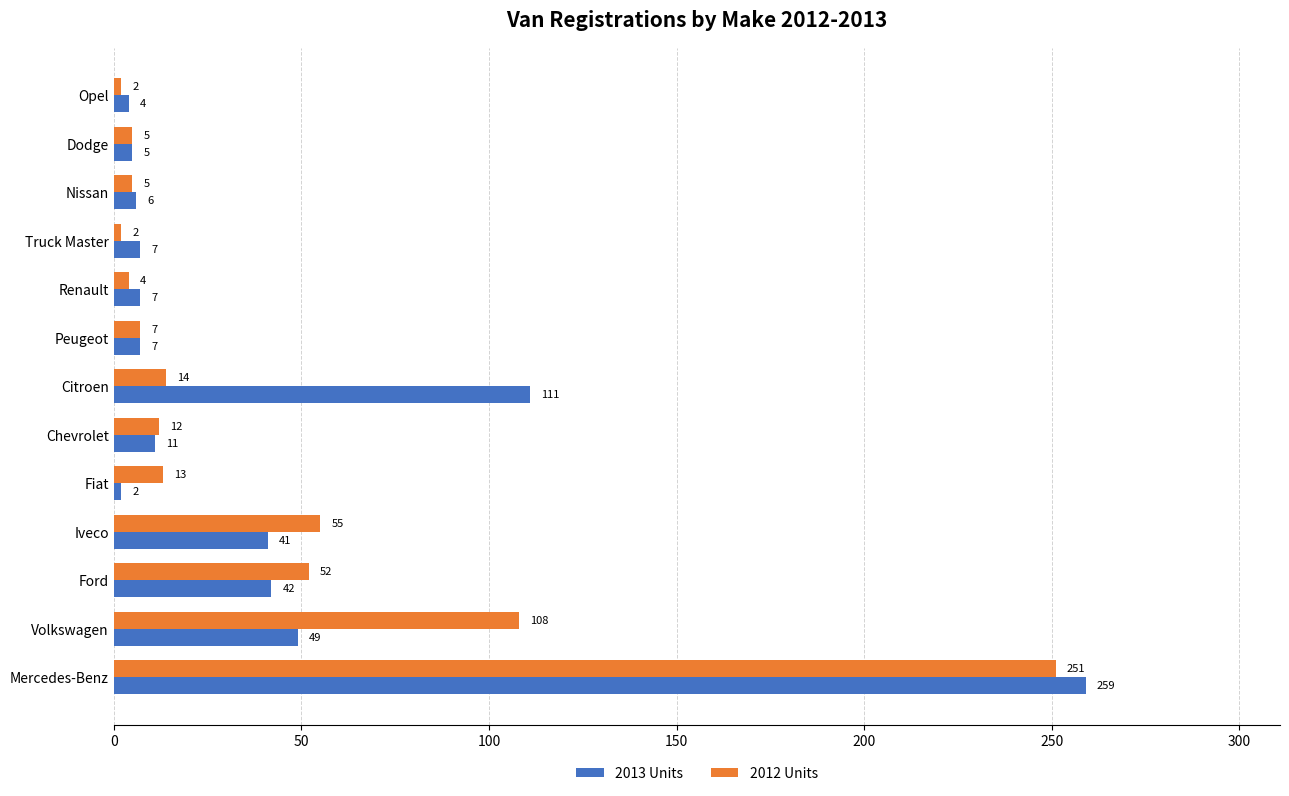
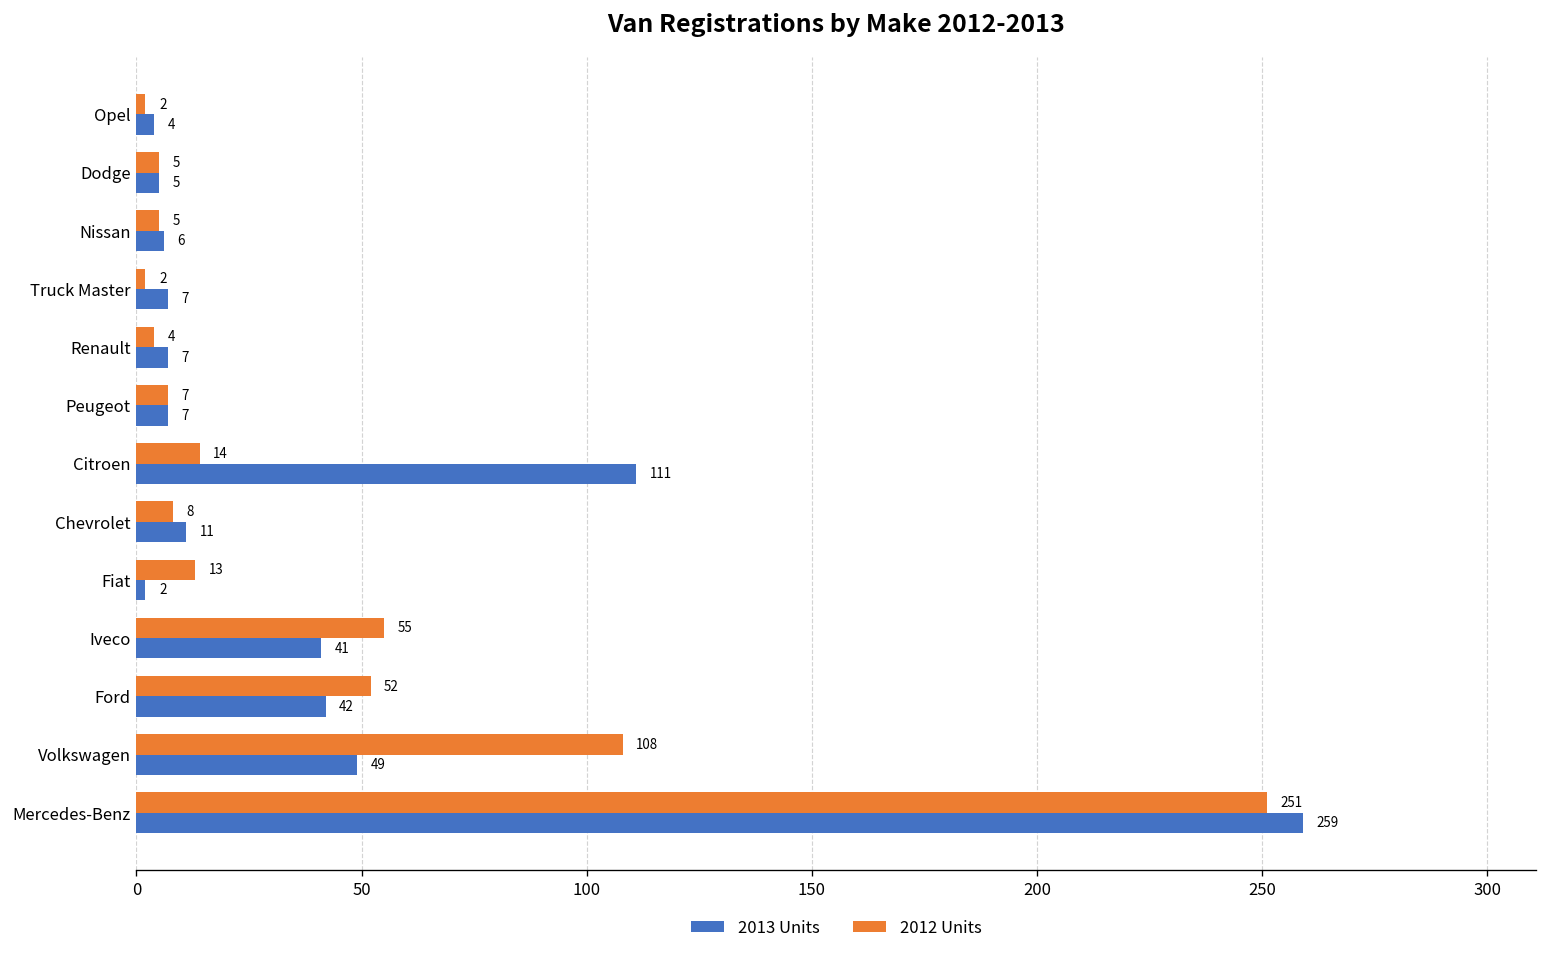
2012 Units, Chevrolet: 12 -> 8
